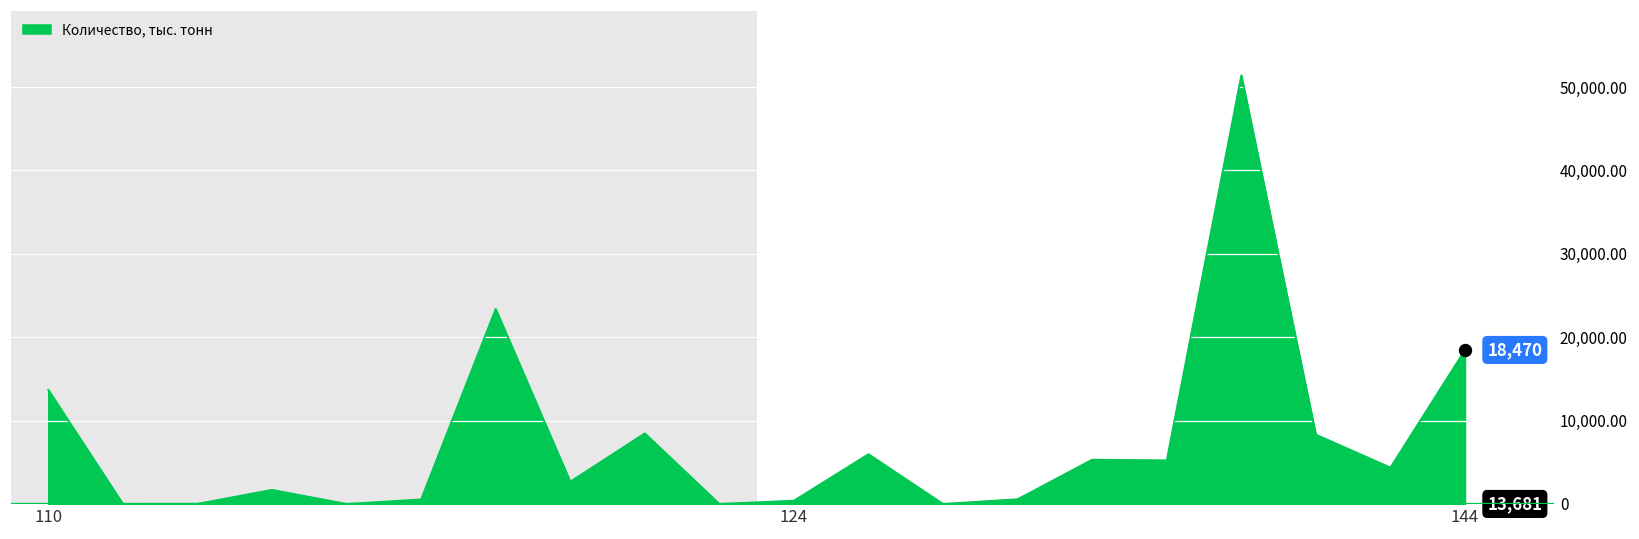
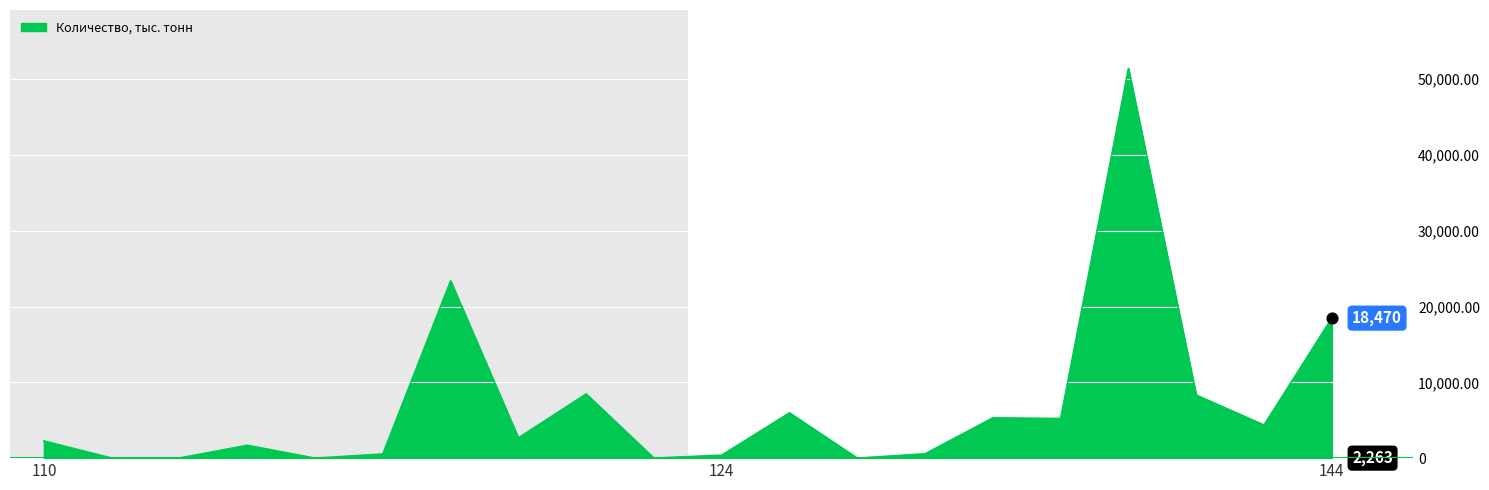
Количество, тыс. тонн, 110: 13,681 -> 2,263
